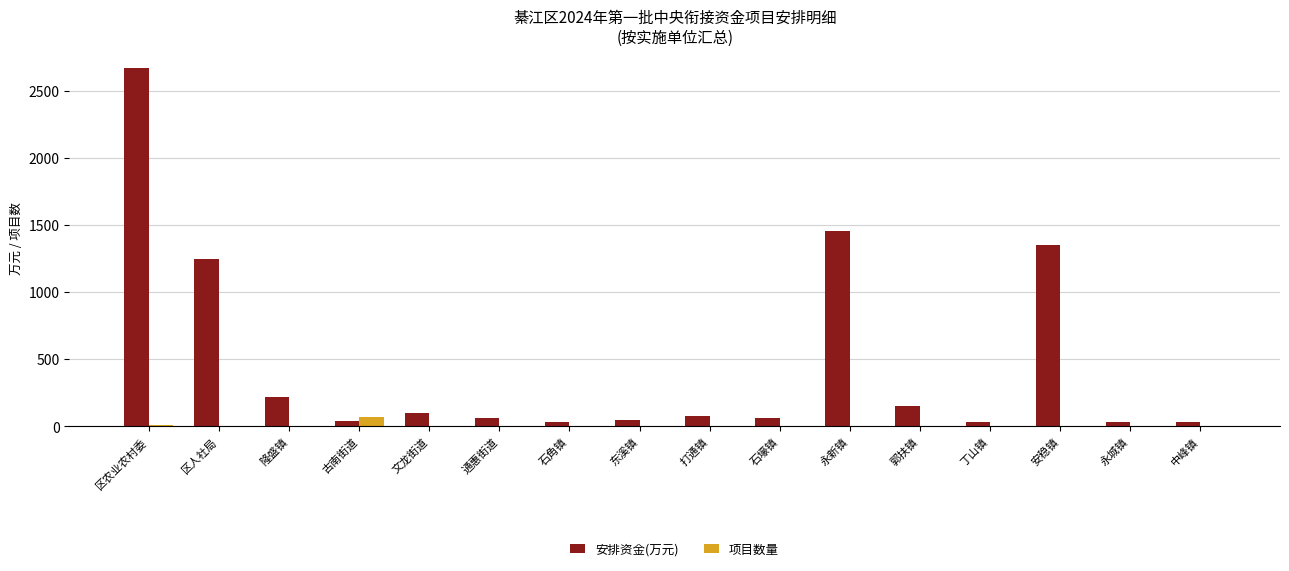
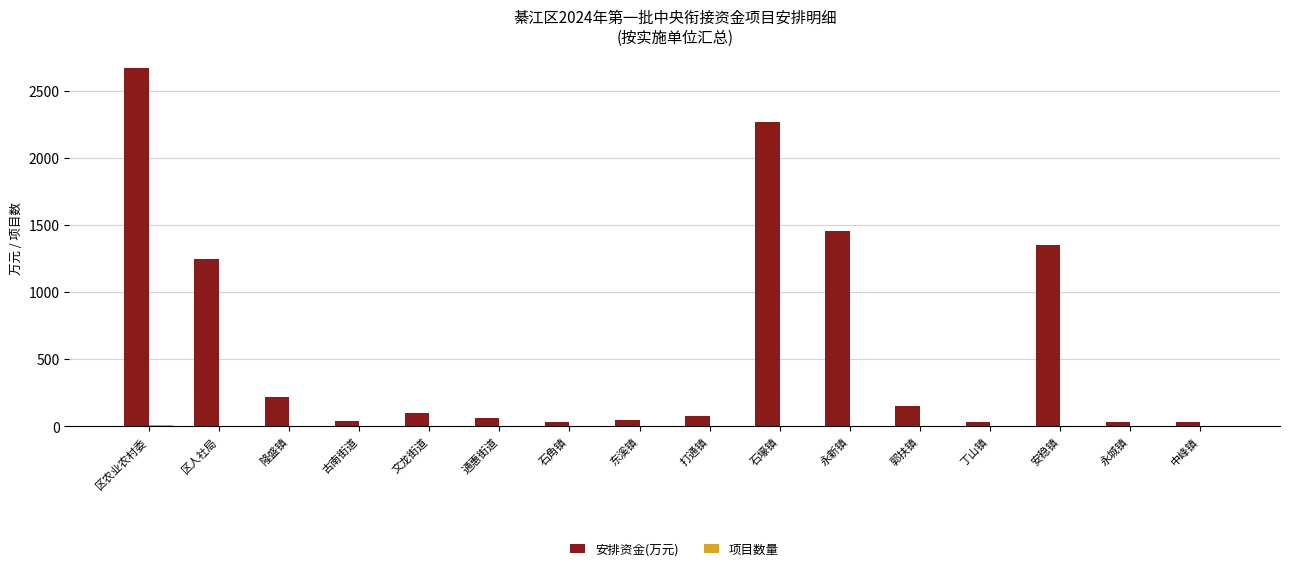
项目数量, 古南街道: 70 -> 0
安排资金(万元), 石壕镇: 60 -> 2270
